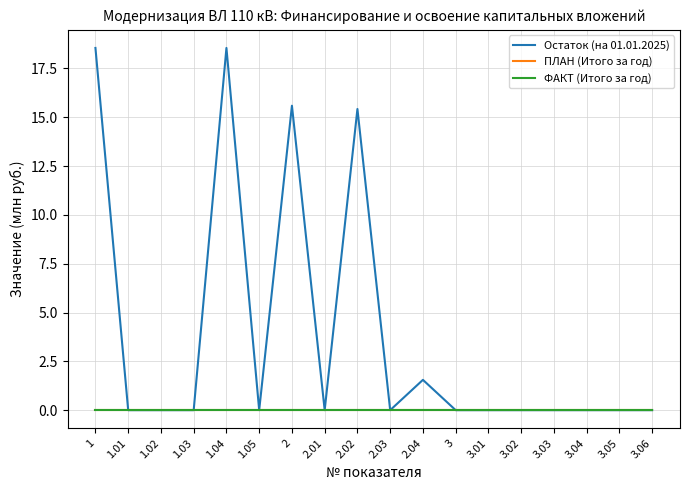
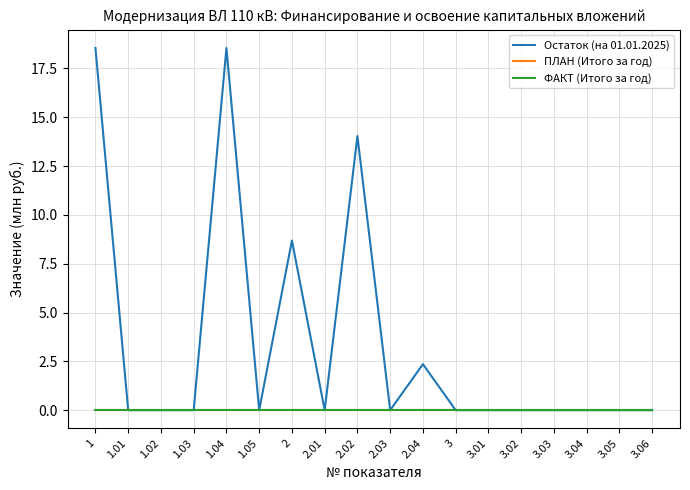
Остаток (на 01.01.2025), 2: 15.6 -> 8.7
Остаток (на 01.01.2025), 2.02: 15.4 -> 14.0
Остаток (на 01.01.2025), 2.04: 1.6 -> 2.4
